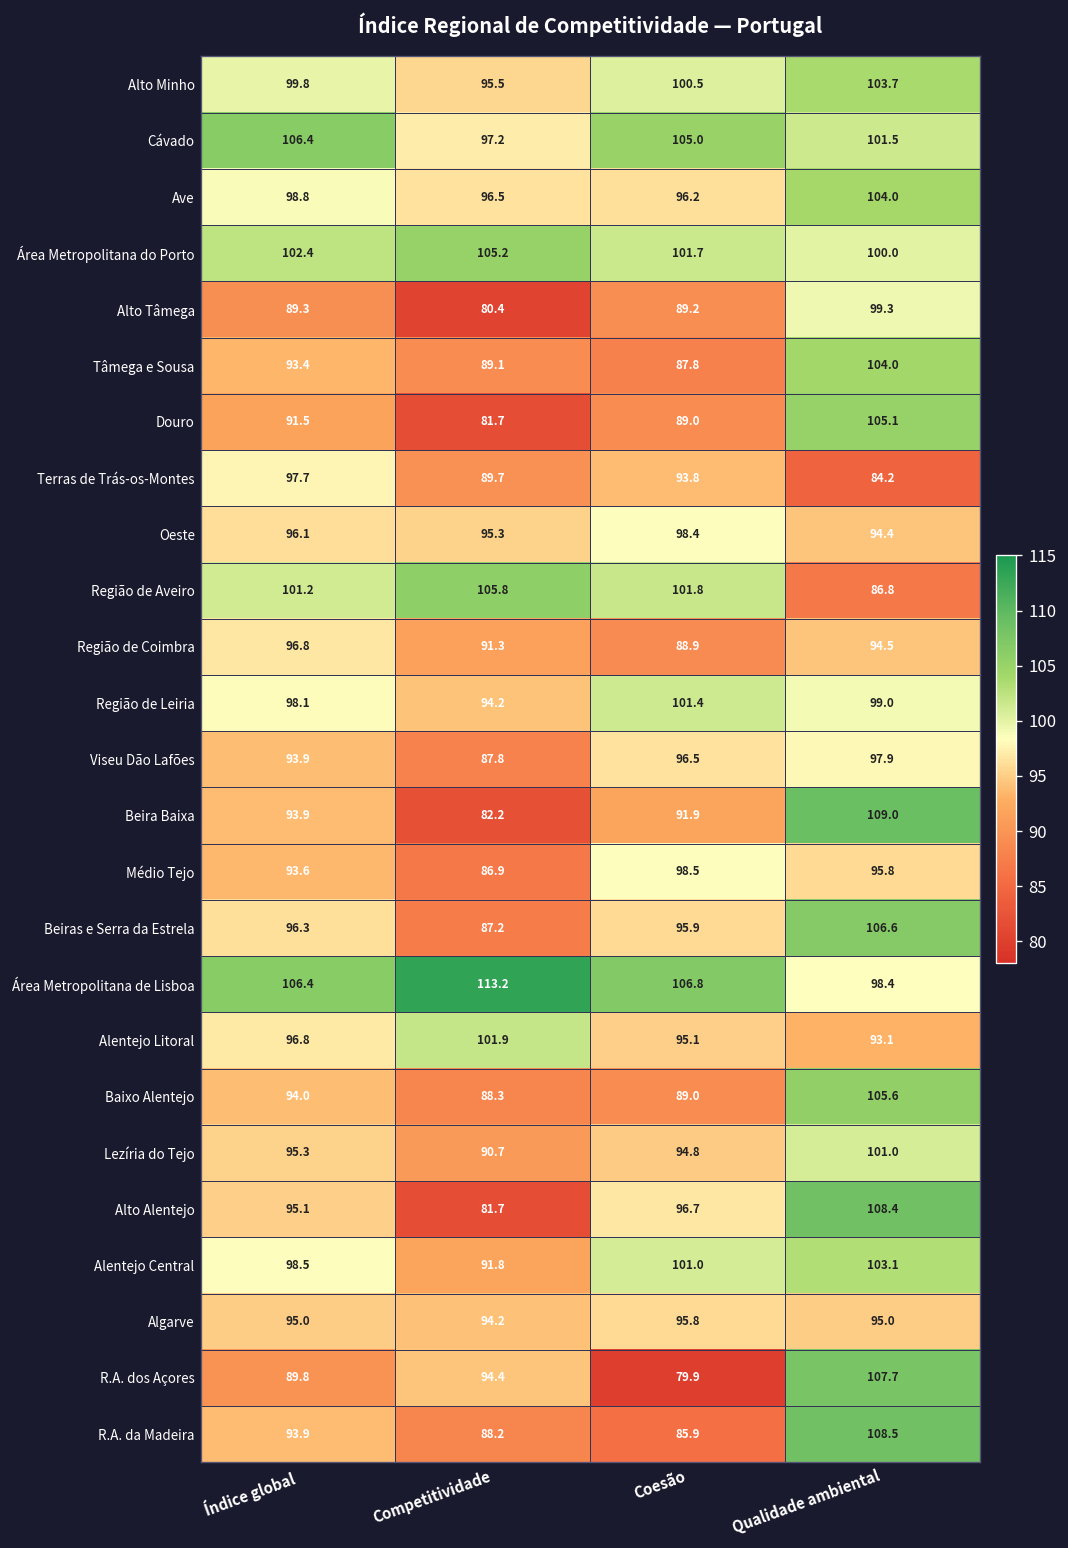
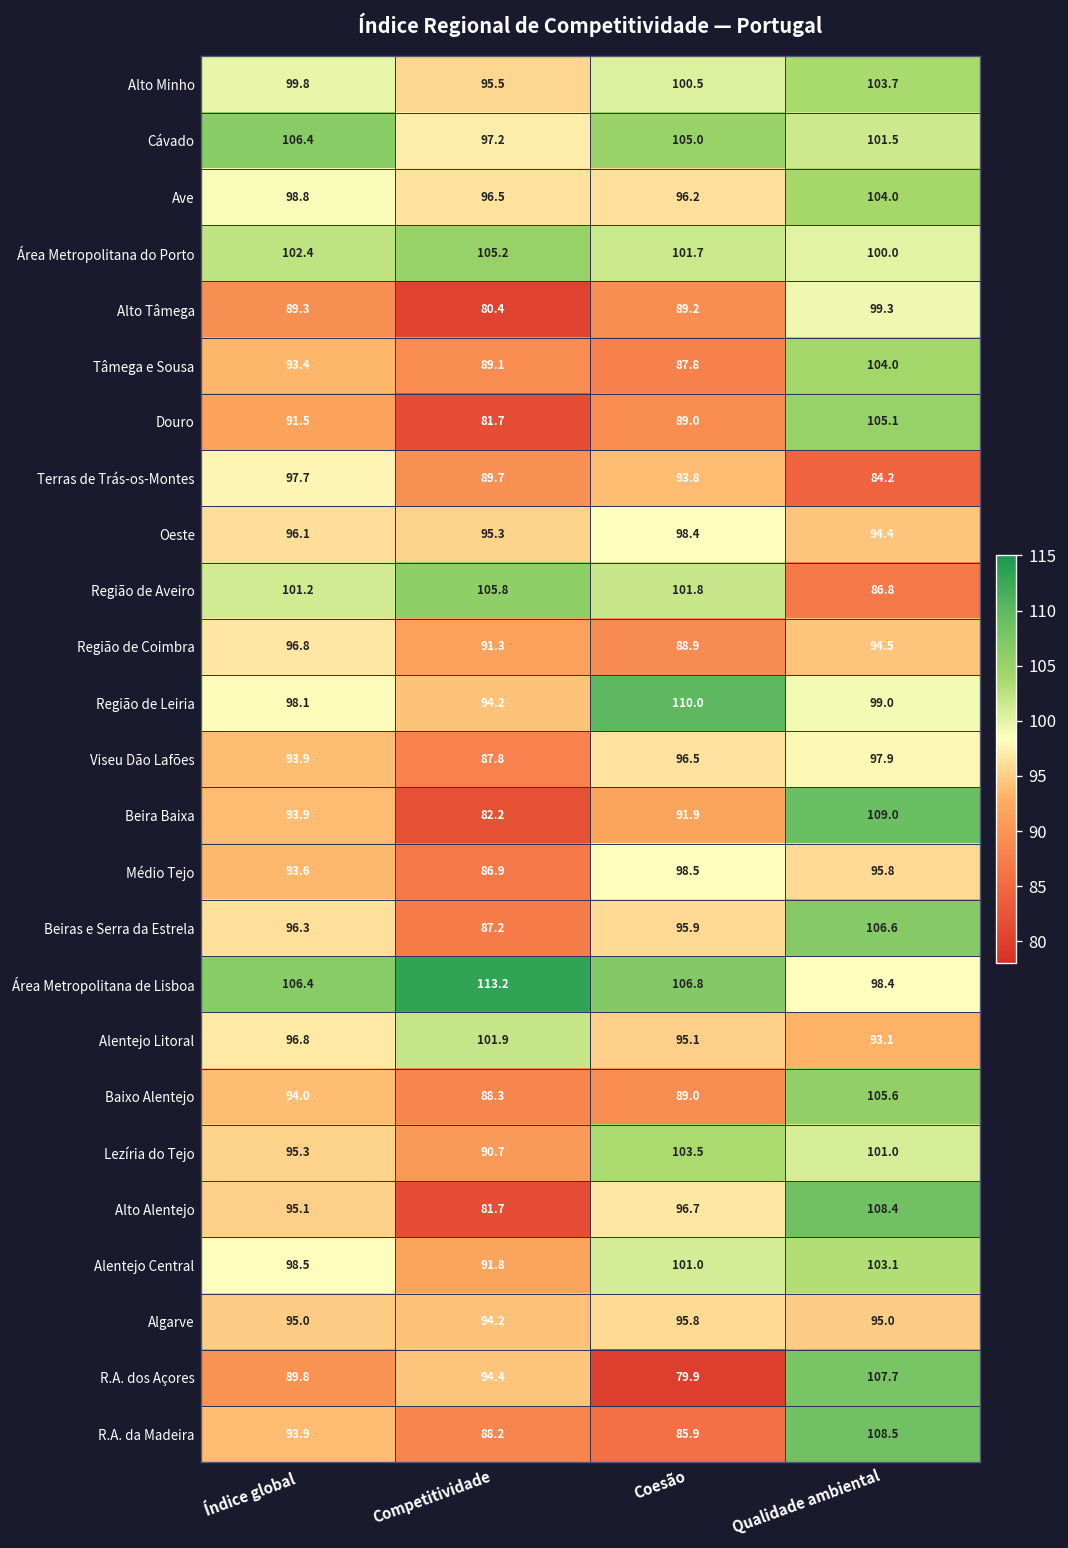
Região de Leiria, Coesão: 101.4 -> 110.0
Lezíria do Tejo, Coesão: 94.8 -> 103.5
